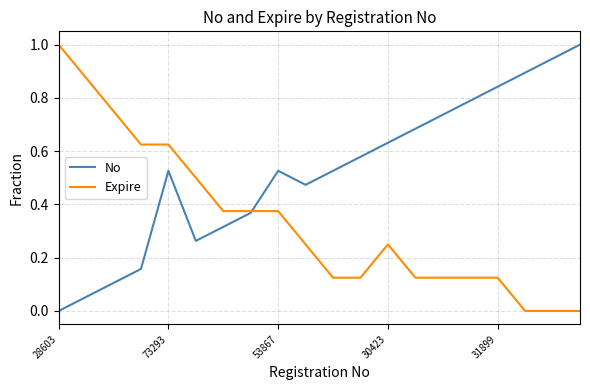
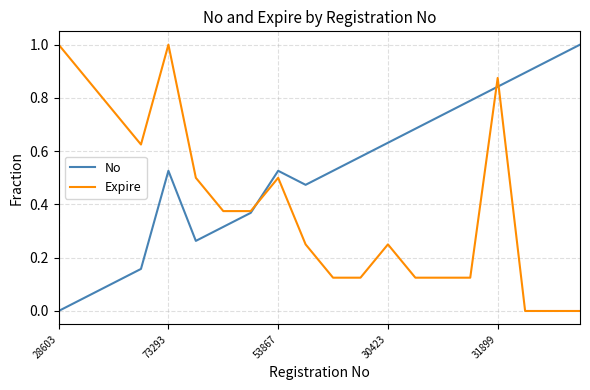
Expire, 73293: 0.63 -> 1.00
Expire, 53867: 0.38 -> 0.50
Expire, 31899: 0.13 -> 0.88
